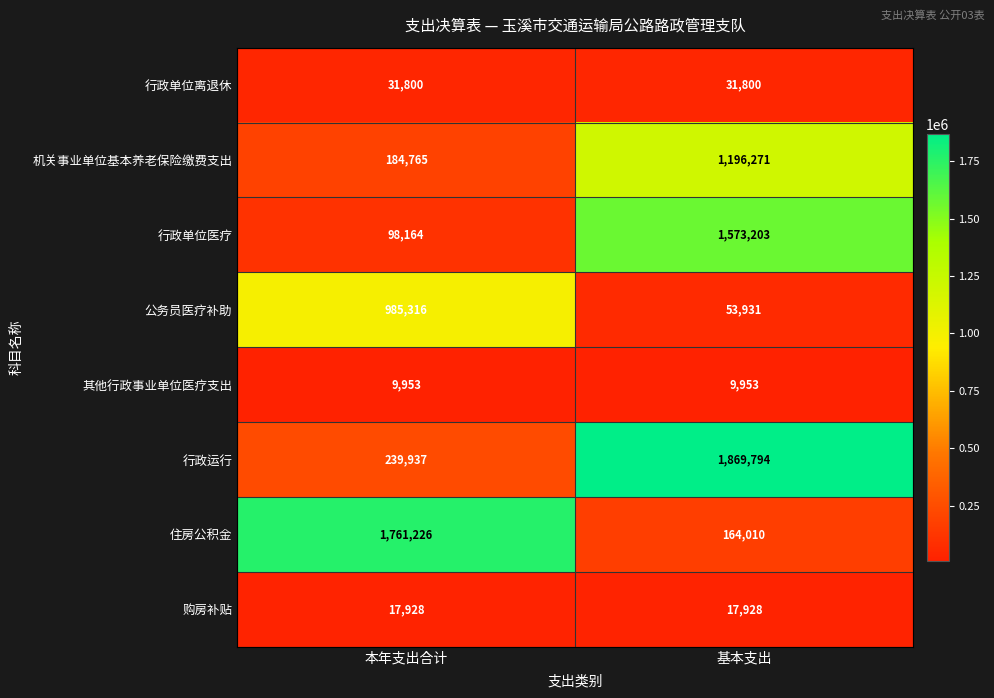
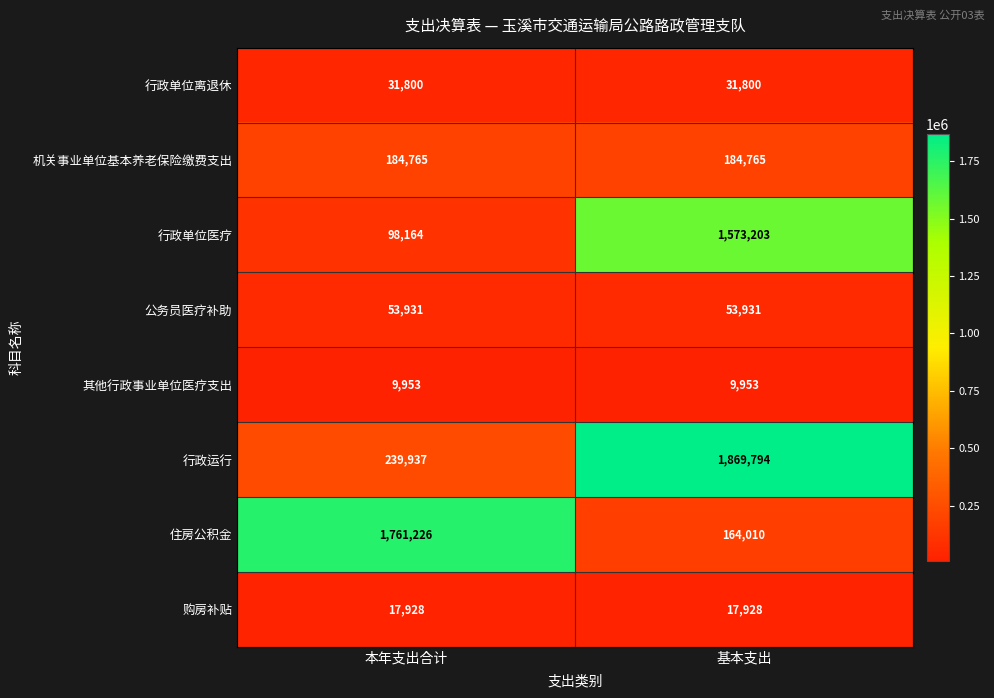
机关事业单位基本养老保险缴费支出, 基本支出: 1,196,271 -> 184,765
公务员医疗补助, 本年支出合计: 985,316 -> 53,931
